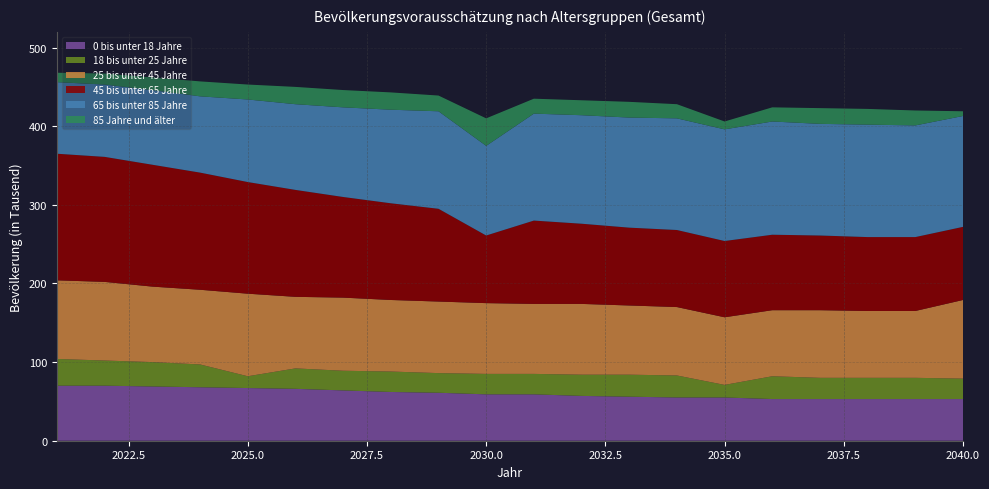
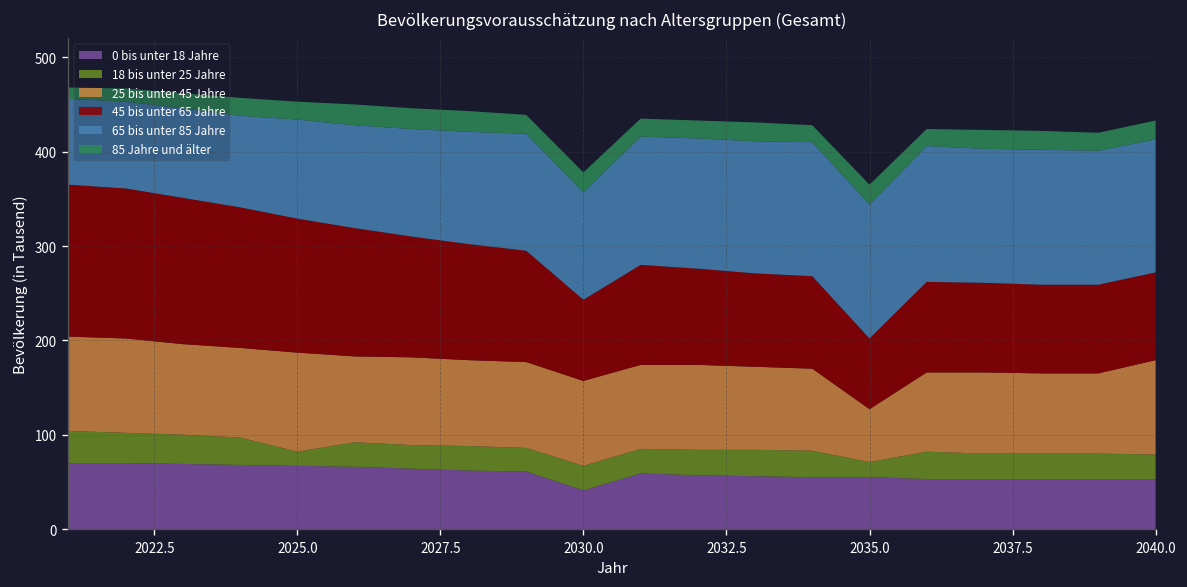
0 bis unter 18 Jahre, 2030.0: 60 -> 40
85 Jahre und älter, 2030.0: 40 -> 20
25 bis unter 45 Jahre, 2035.0: 90 -> 60
45 bis unter 65 Jahre, 2035.0: 100 -> 80
85 Jahre und älter, 2035.0: 10 -> 20
85 Jahre und älter, 2040.0: 10 -> 20
